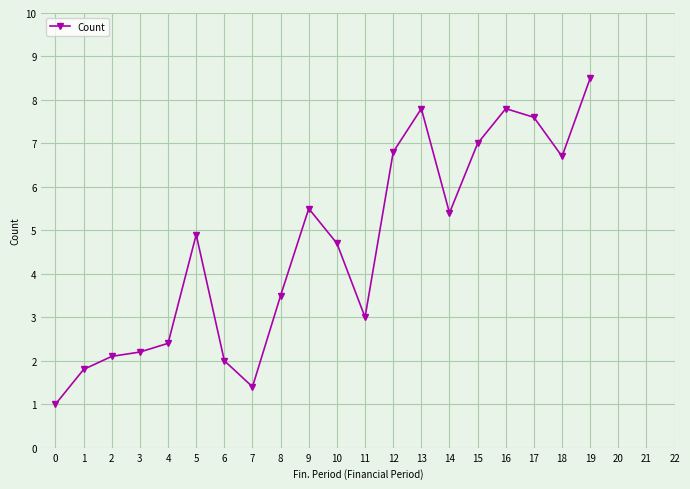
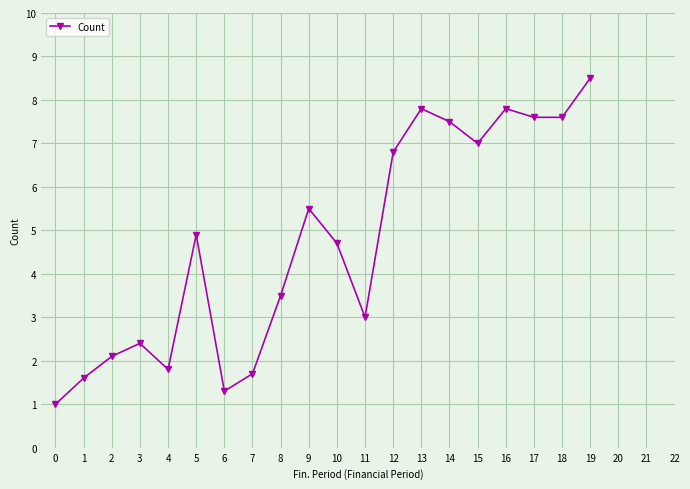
1: 1.8 -> 1.6
3: 2.2 -> 2.4
4: 2.4 -> 1.8
6: 2.0 -> 1.3
7: 1.4 -> 1.7
14: 5.4 -> 7.5
18: 6.7 -> 7.6
